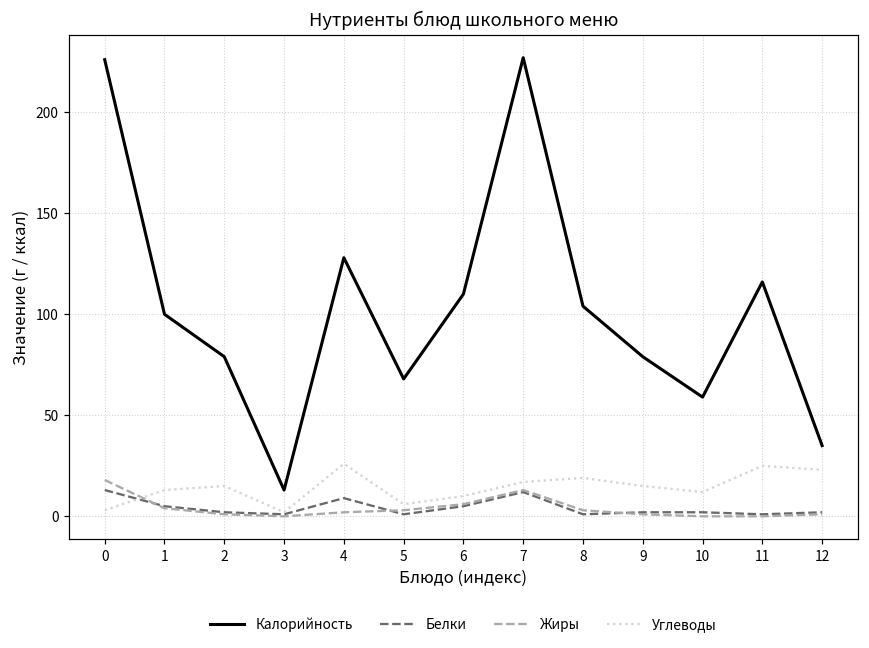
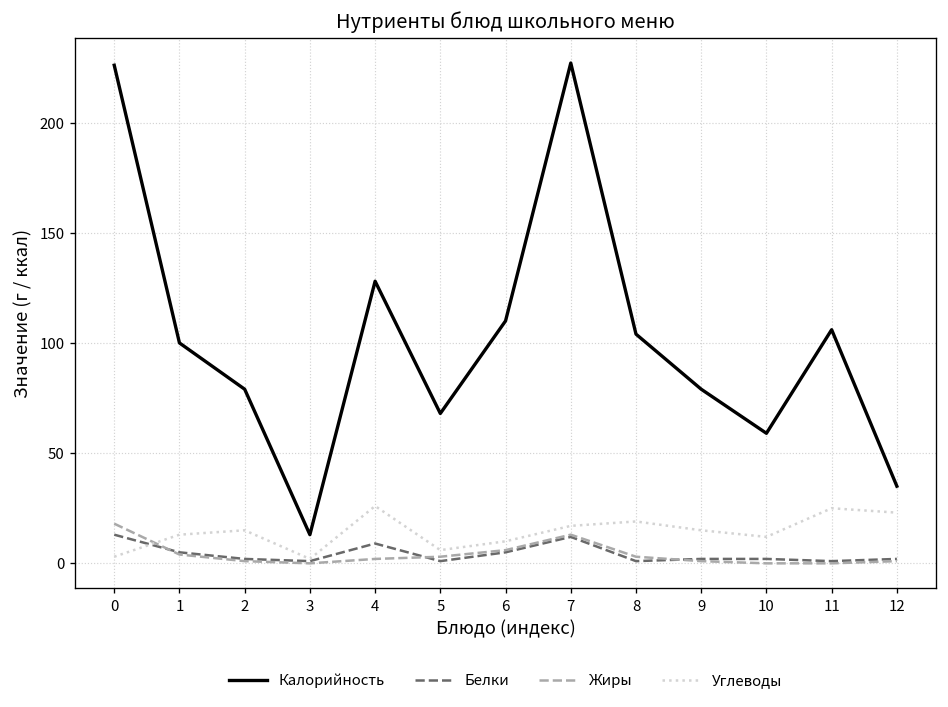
Калорийность, 11: 116 -> 106
